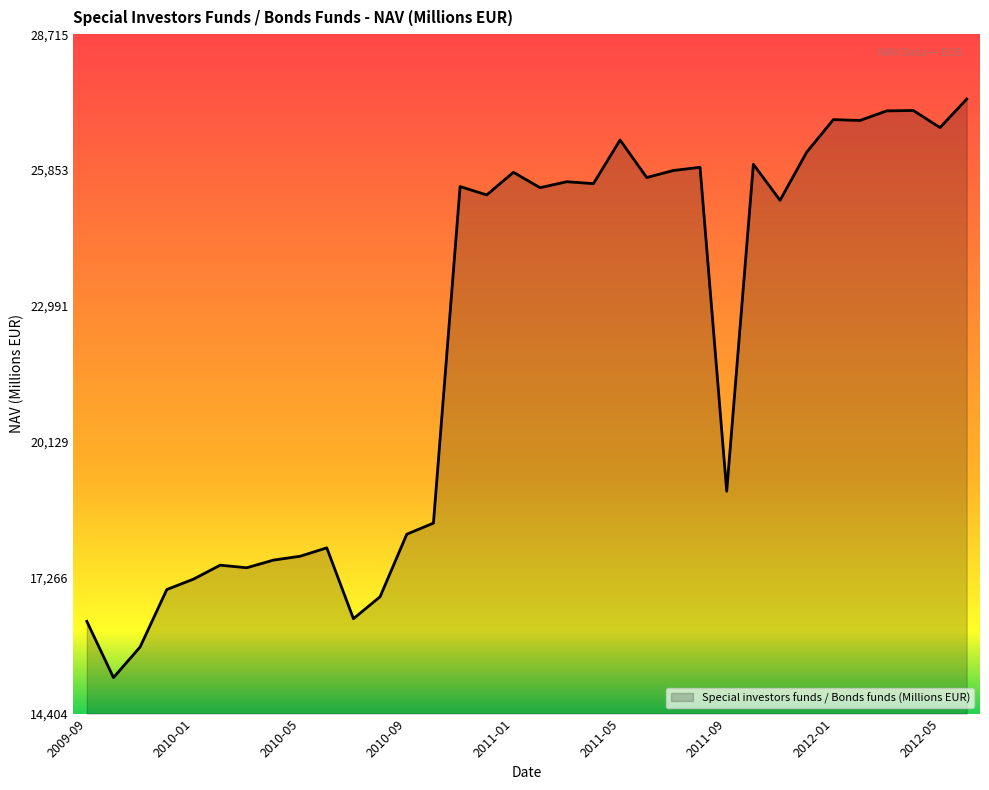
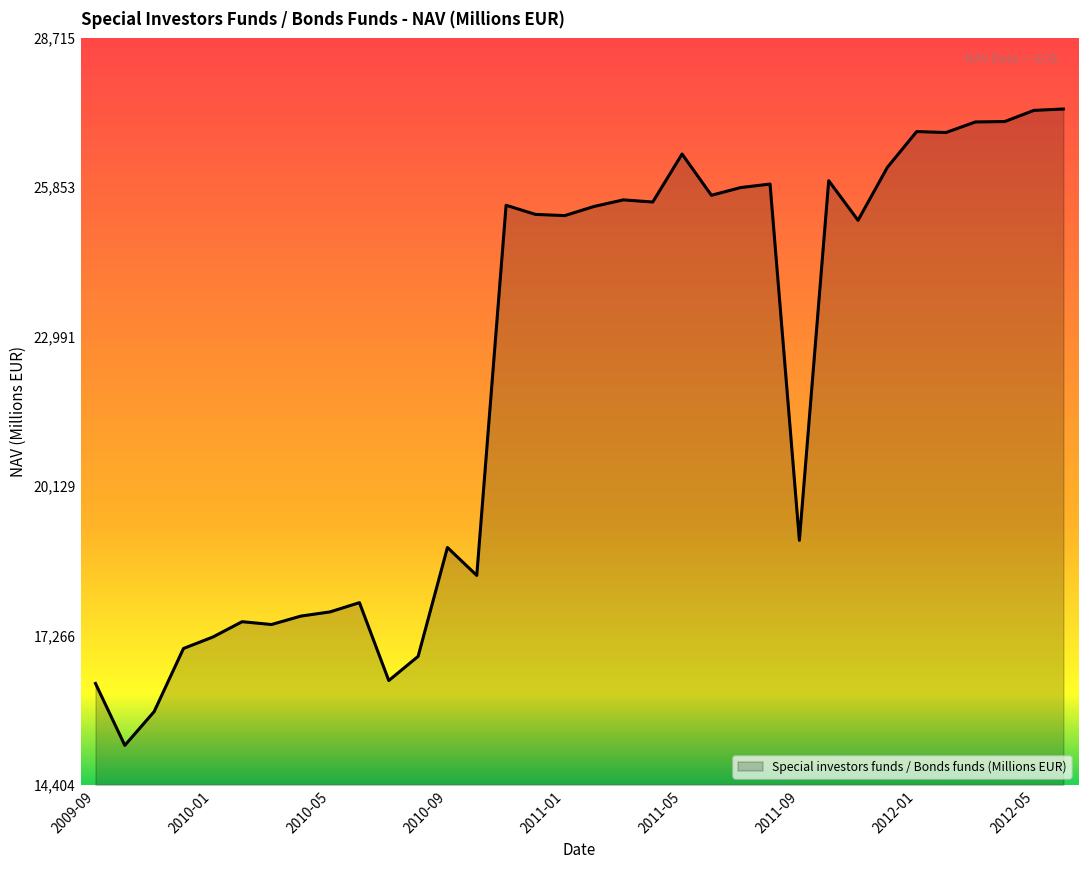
2010-09: 18,200 -> 19,000
2011-01: 25,800 -> 25,300
2012-05: 26,700 -> 27,300
